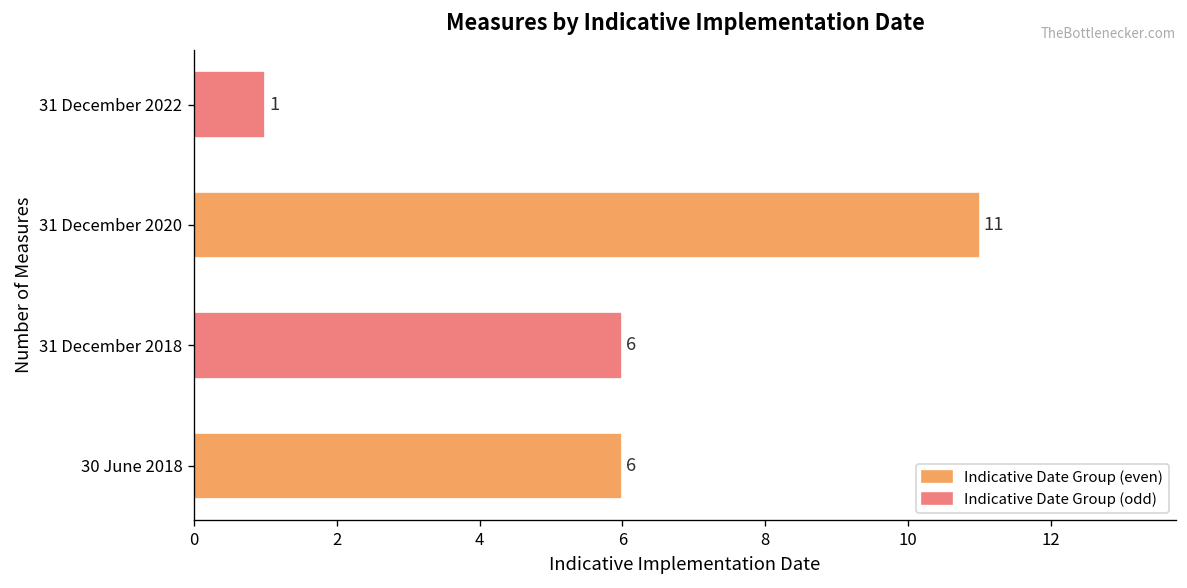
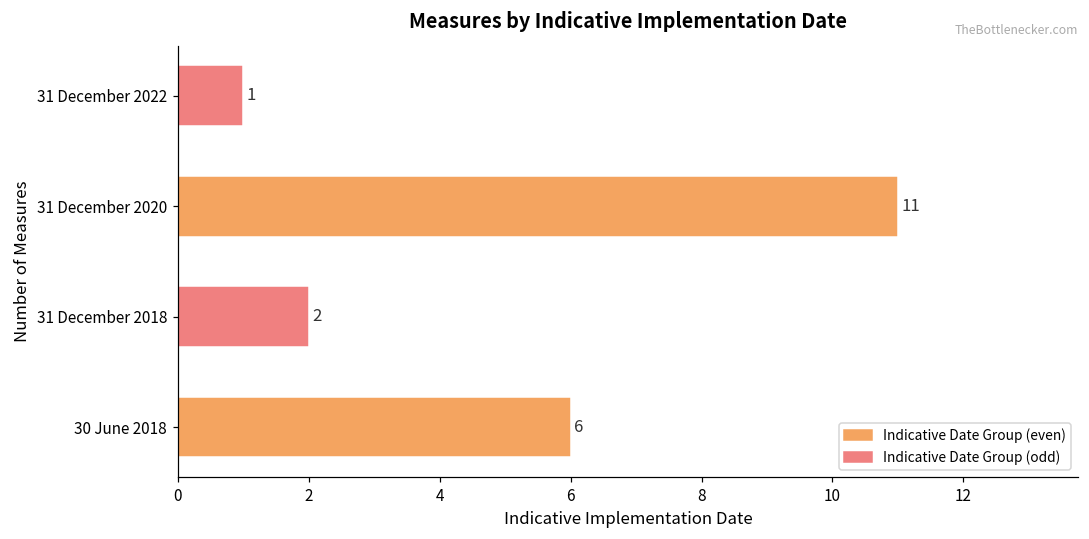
31 December 2018: 6 -> 2
